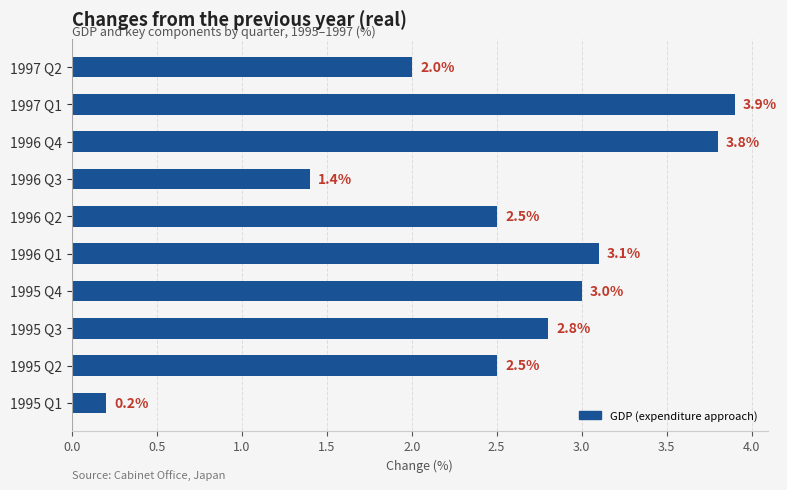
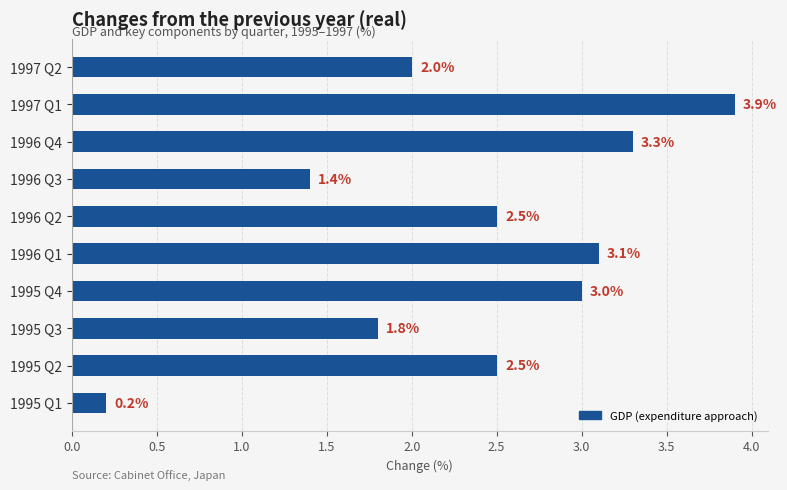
1996 Q4: 3.8% -> 3.3%
1995 Q3: 2.8% -> 1.8%
